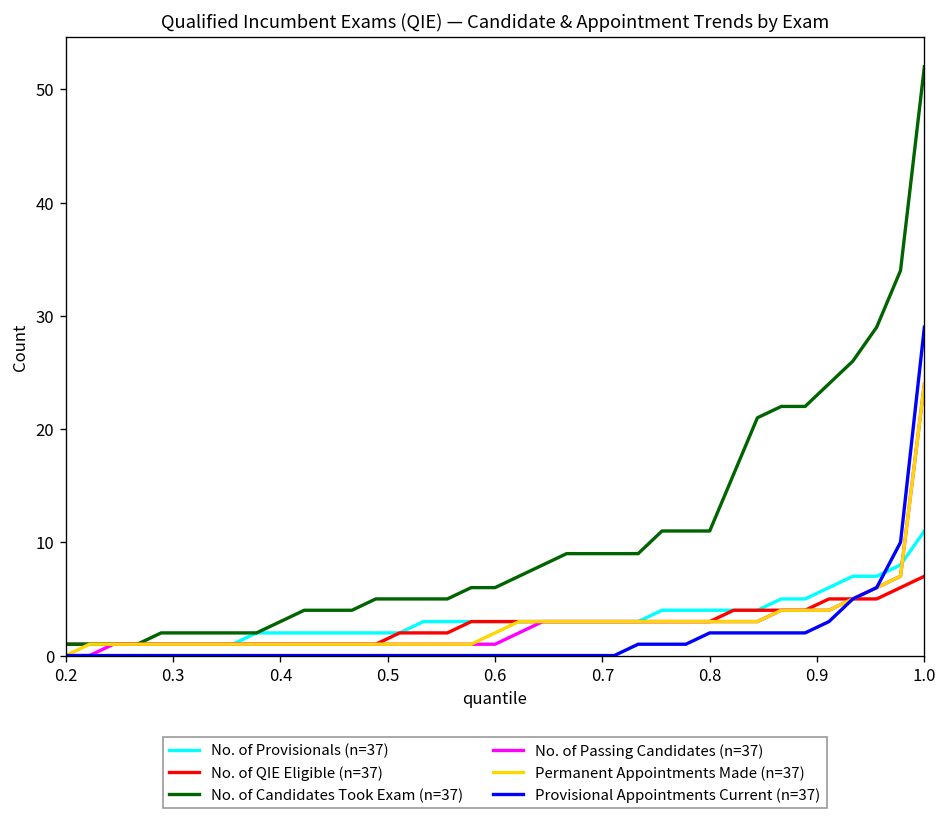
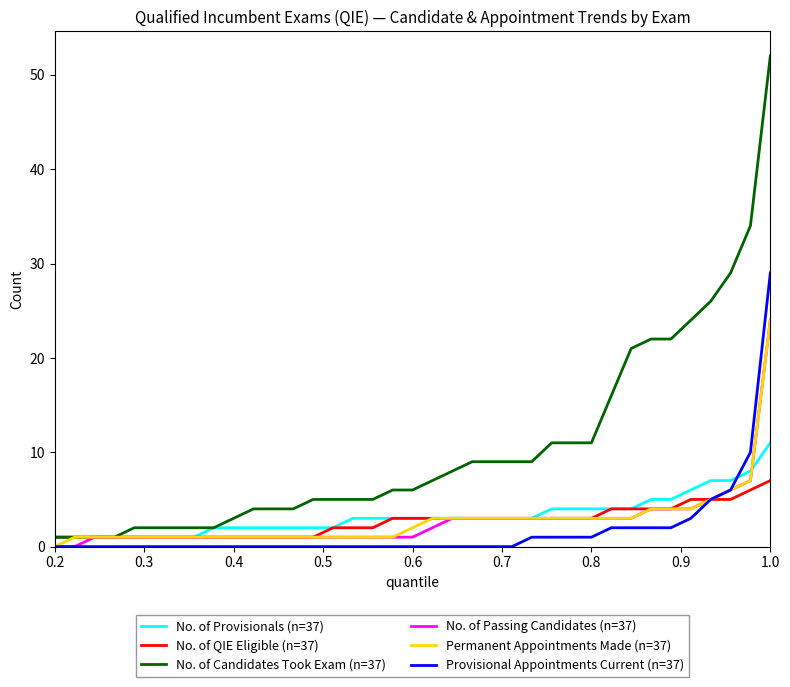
Provisional Appointments Current (n=37), 0.8: 2 -> 1
